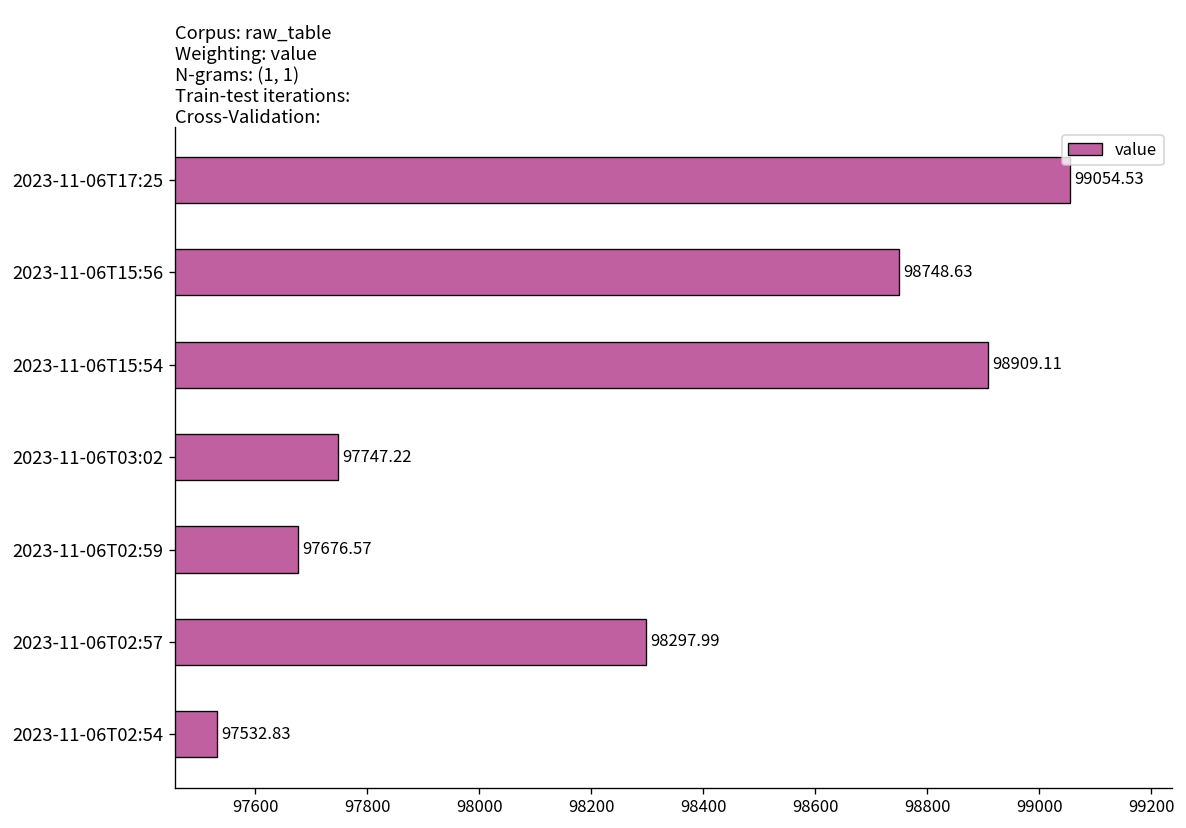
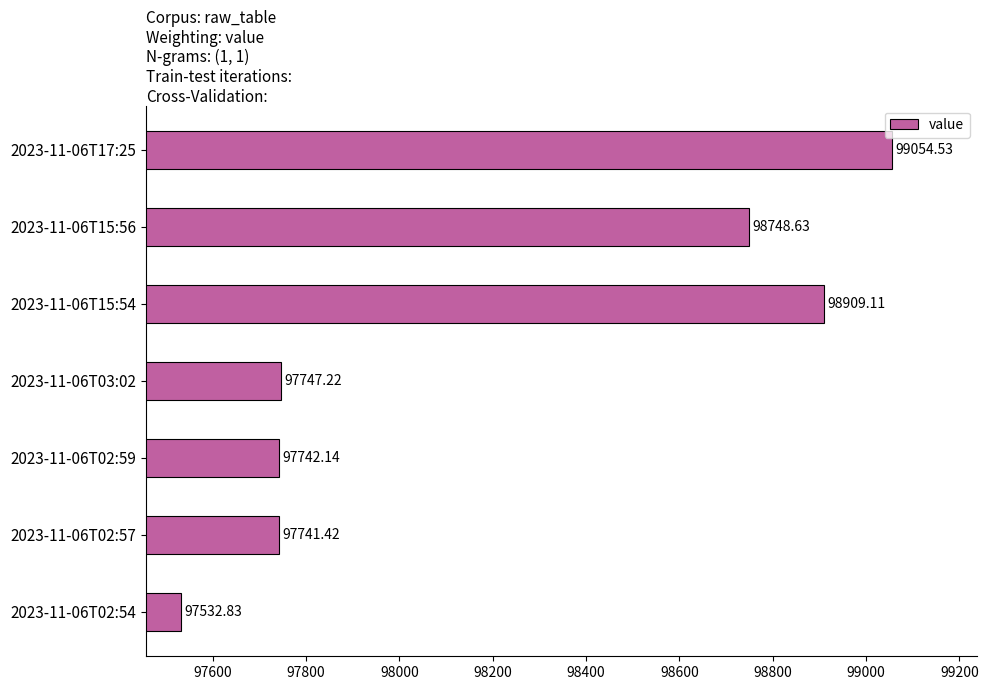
2023-11-06T02:59: 97676.57 -> 97742.14
2023-11-06T02:57: 98297.99 -> 97741.42
